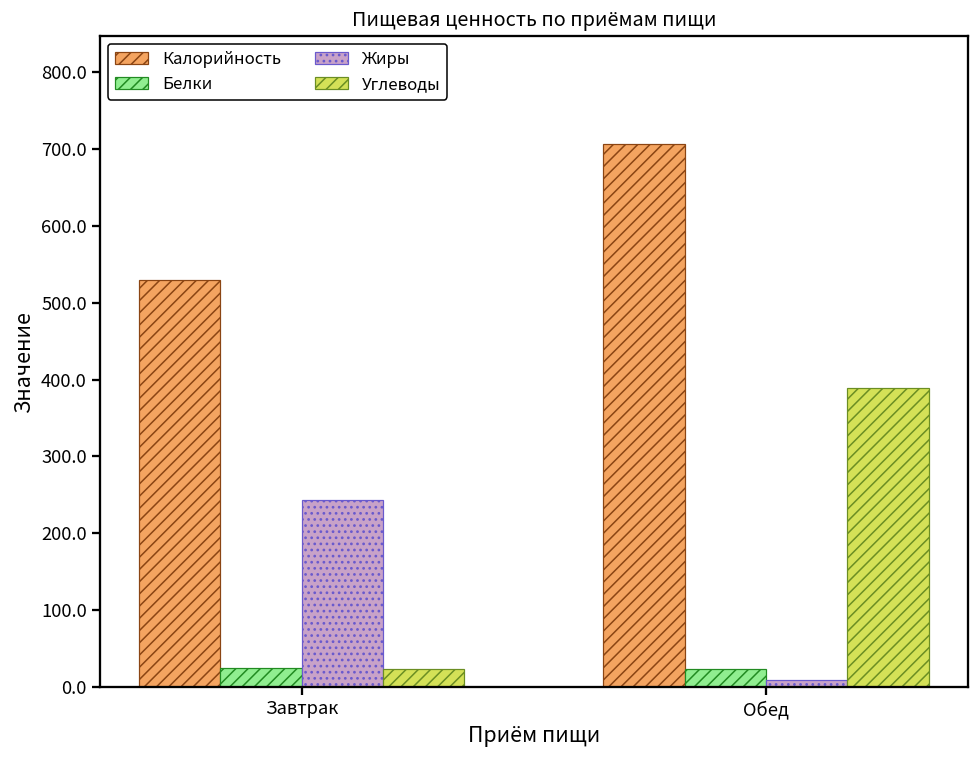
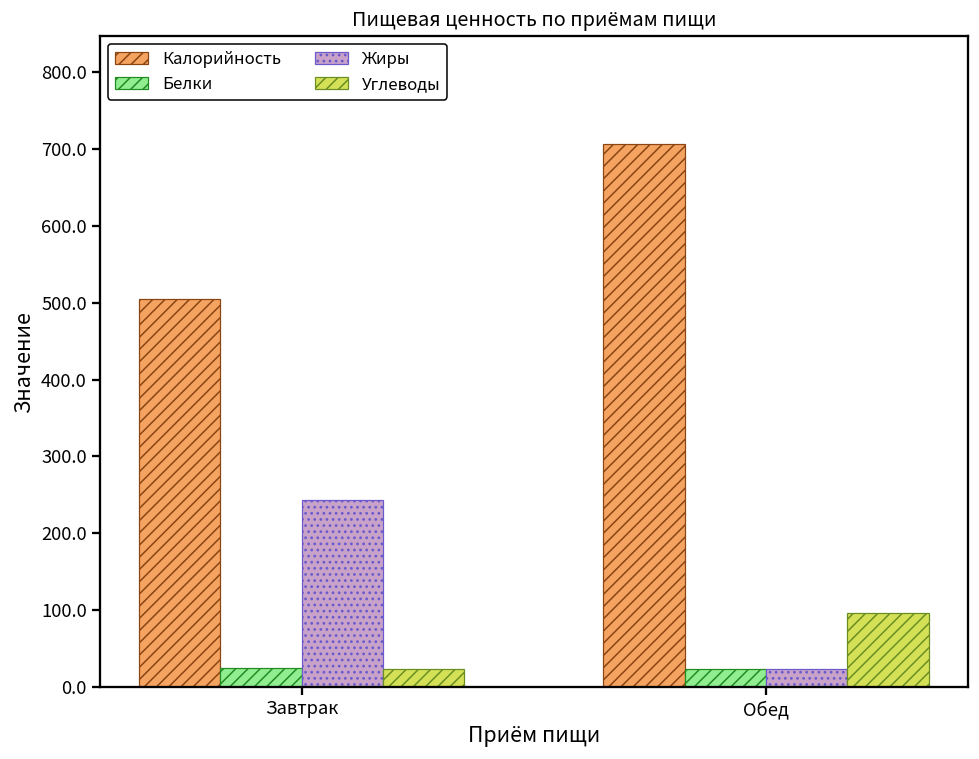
Калорийность, Завтрак: 530 -> 500
Жиры, Обед: 10 -> 20
Углеводы, Обед: 390 -> 100
